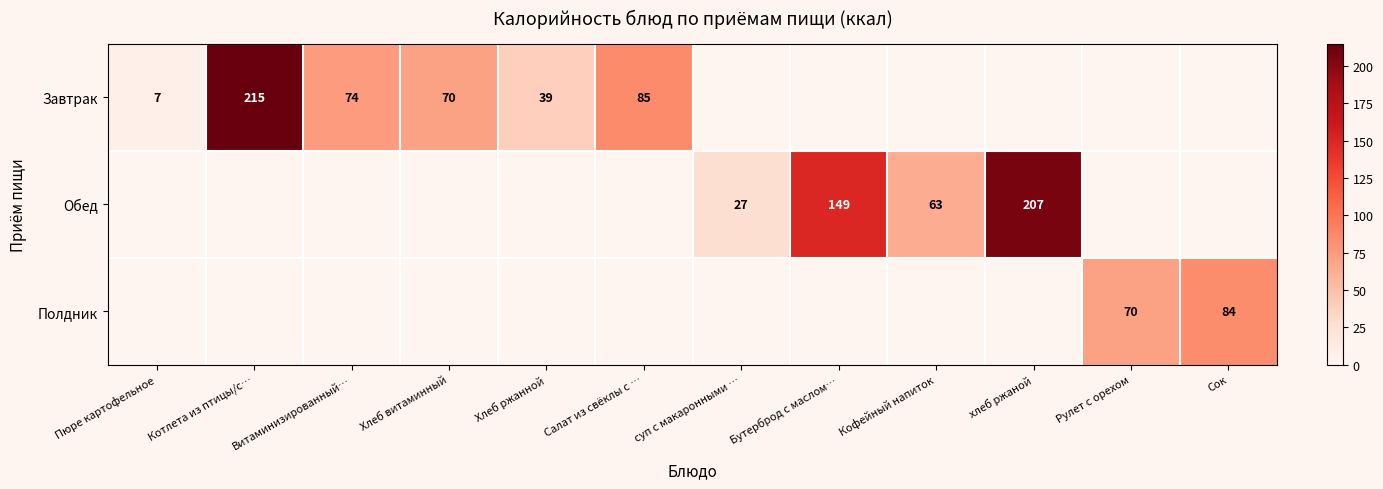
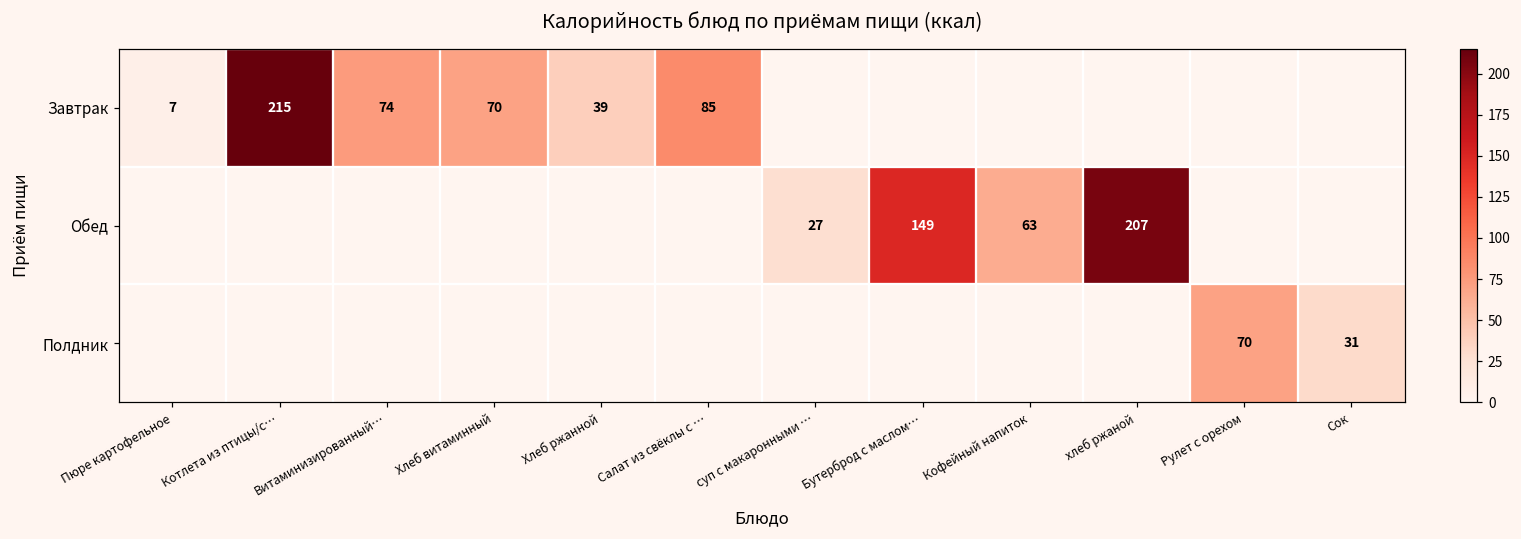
Полдник, Сок: 84 -> 31
